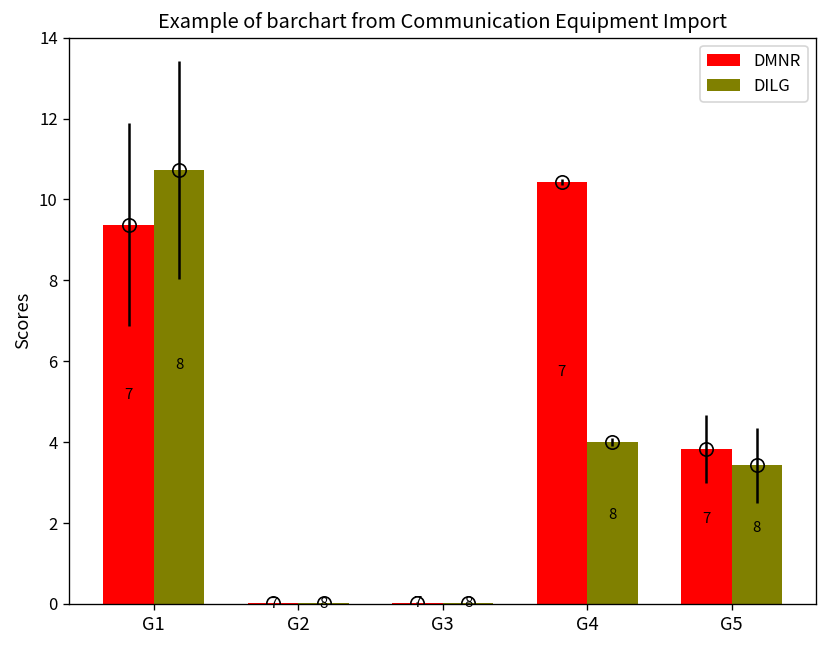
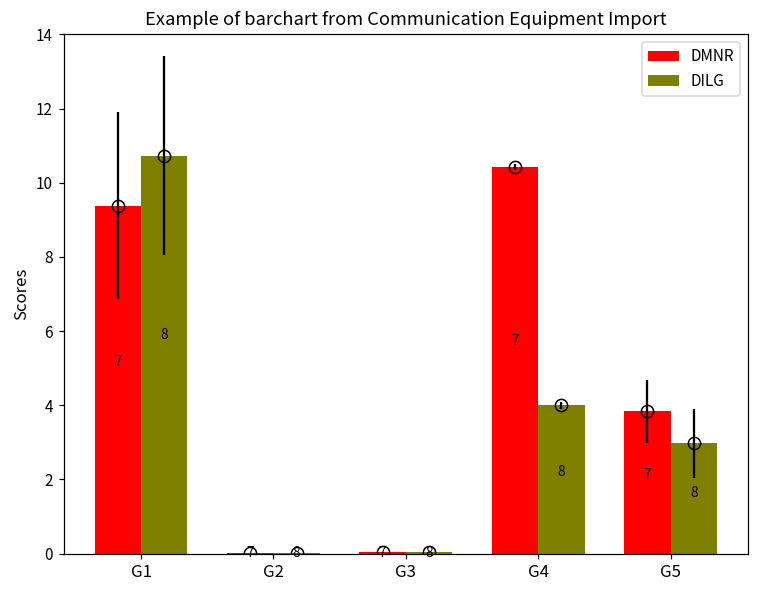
DILG, G5: 3.4 -> 3.0
